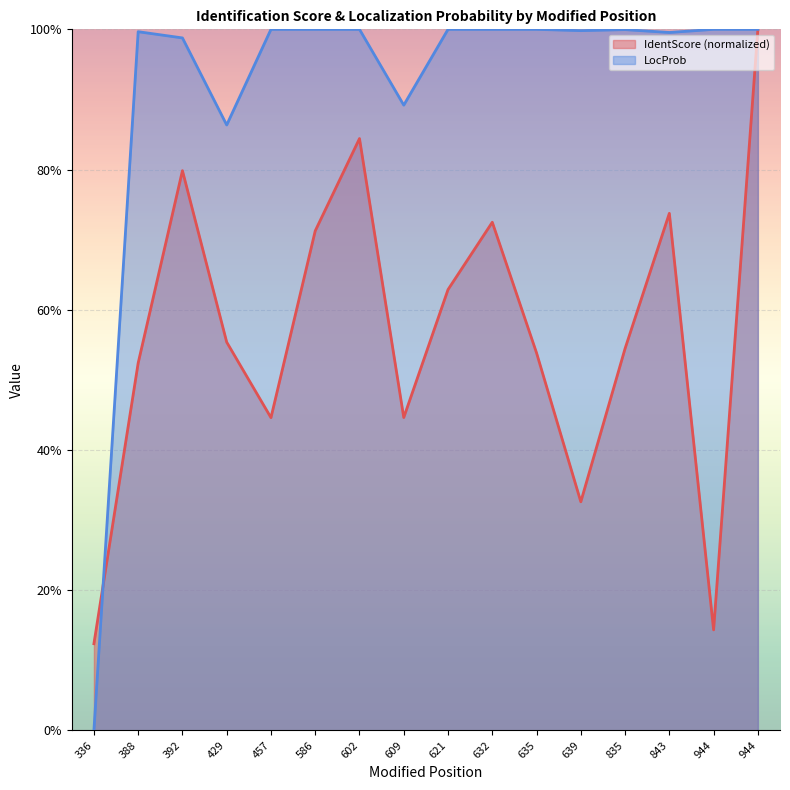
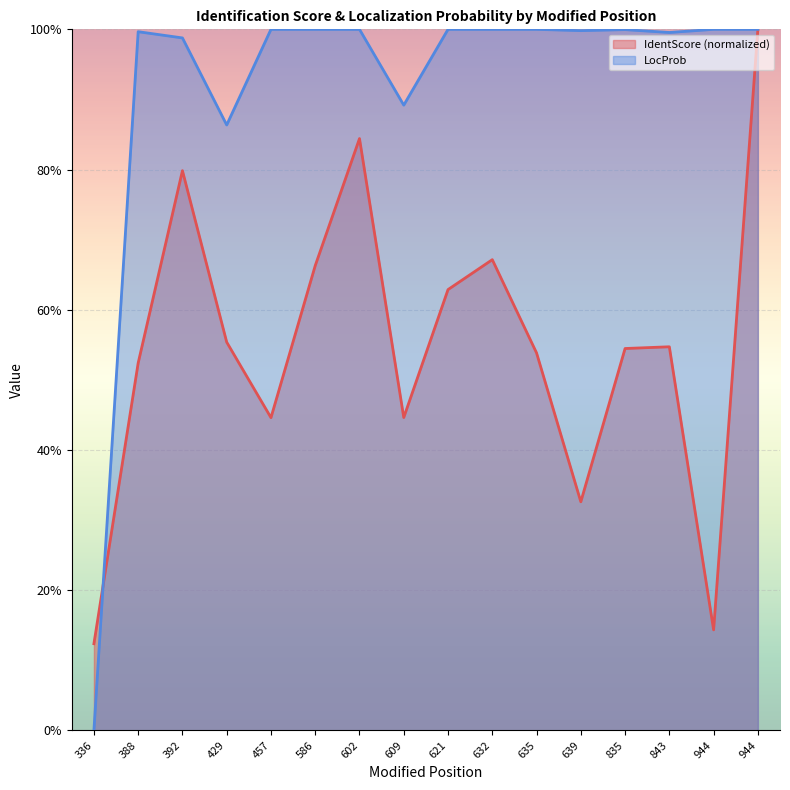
IdentScore (normalized), 586: 71% -> 66%
IdentScore (normalized), 632: 72% -> 67%
IdentScore (normalized), 843: 74% -> 55%
